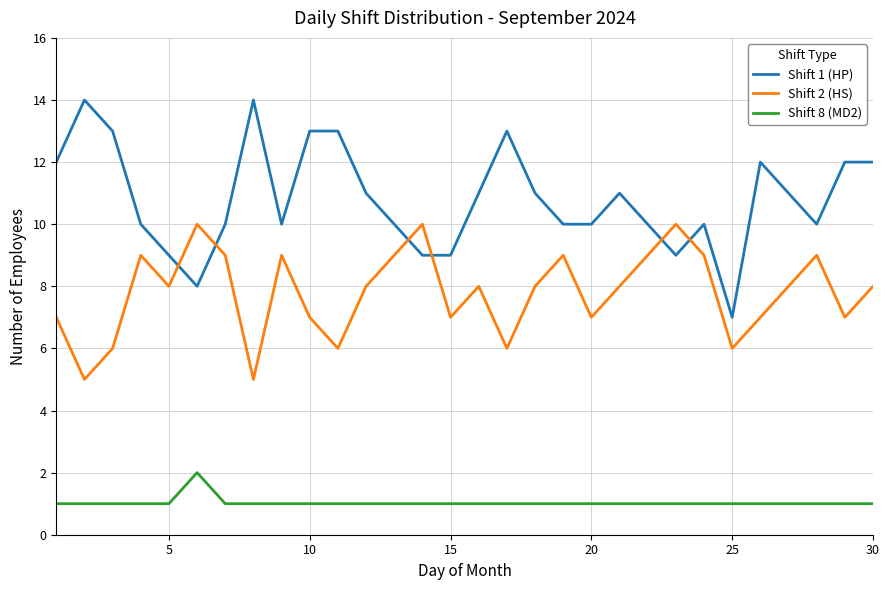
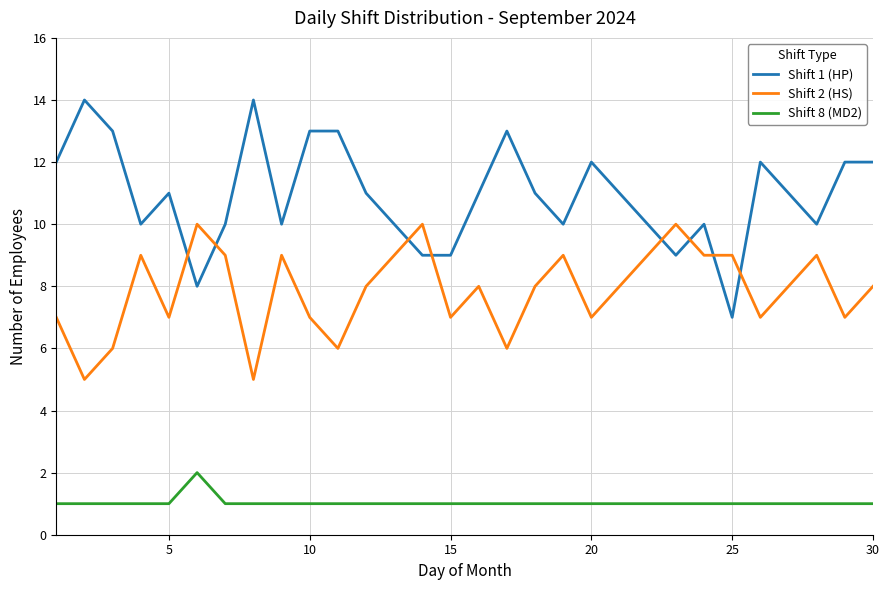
Shift 1 (HP), 5: 9 -> 11
Shift 2 (HS), 5: 8 -> 7
Shift 1 (HP), 20: 10 -> 12
Shift 2 (HS), 25: 6 -> 9
